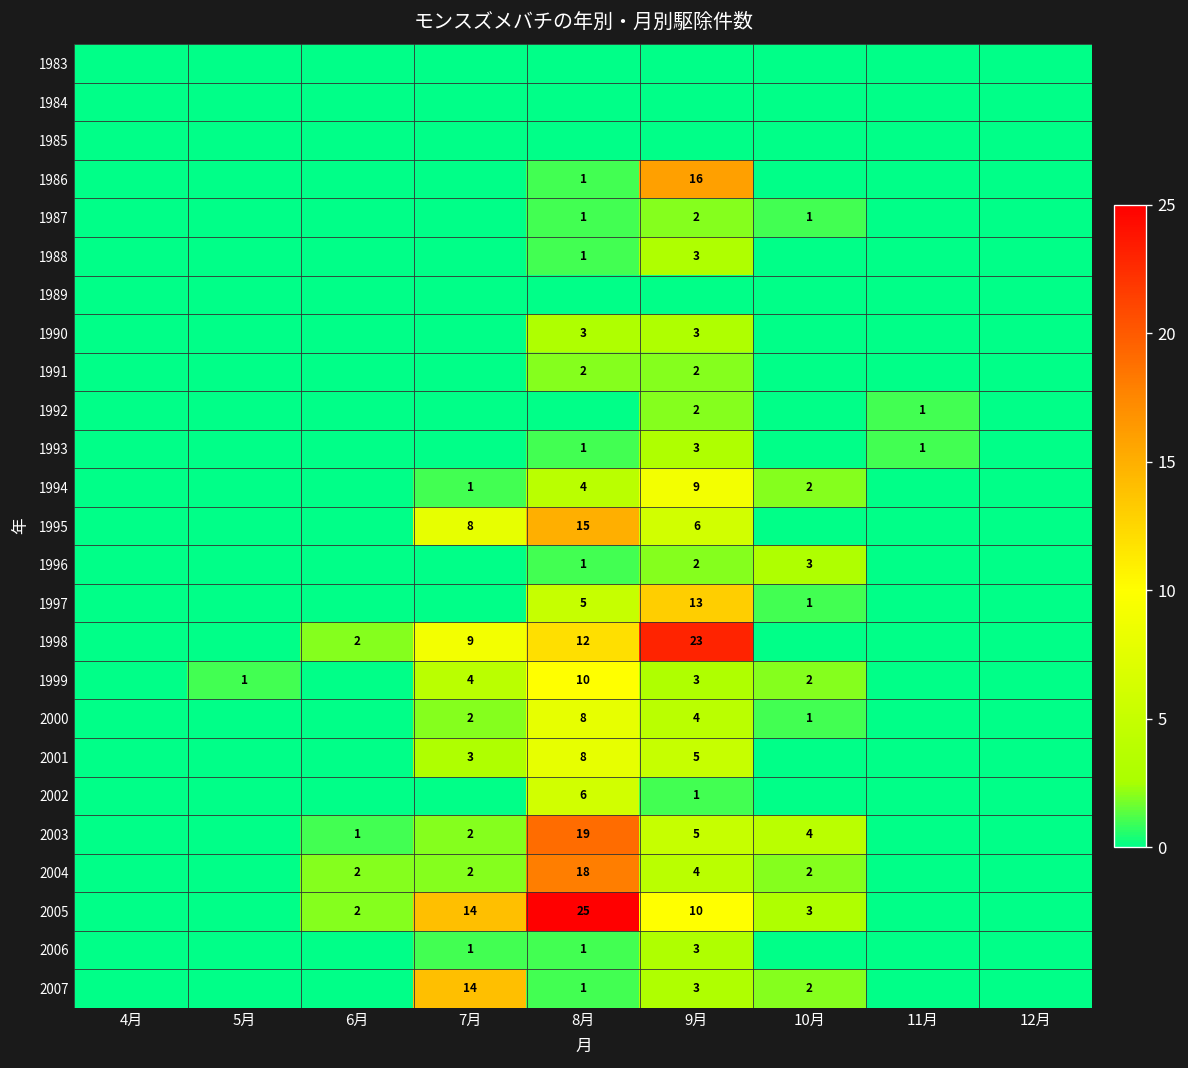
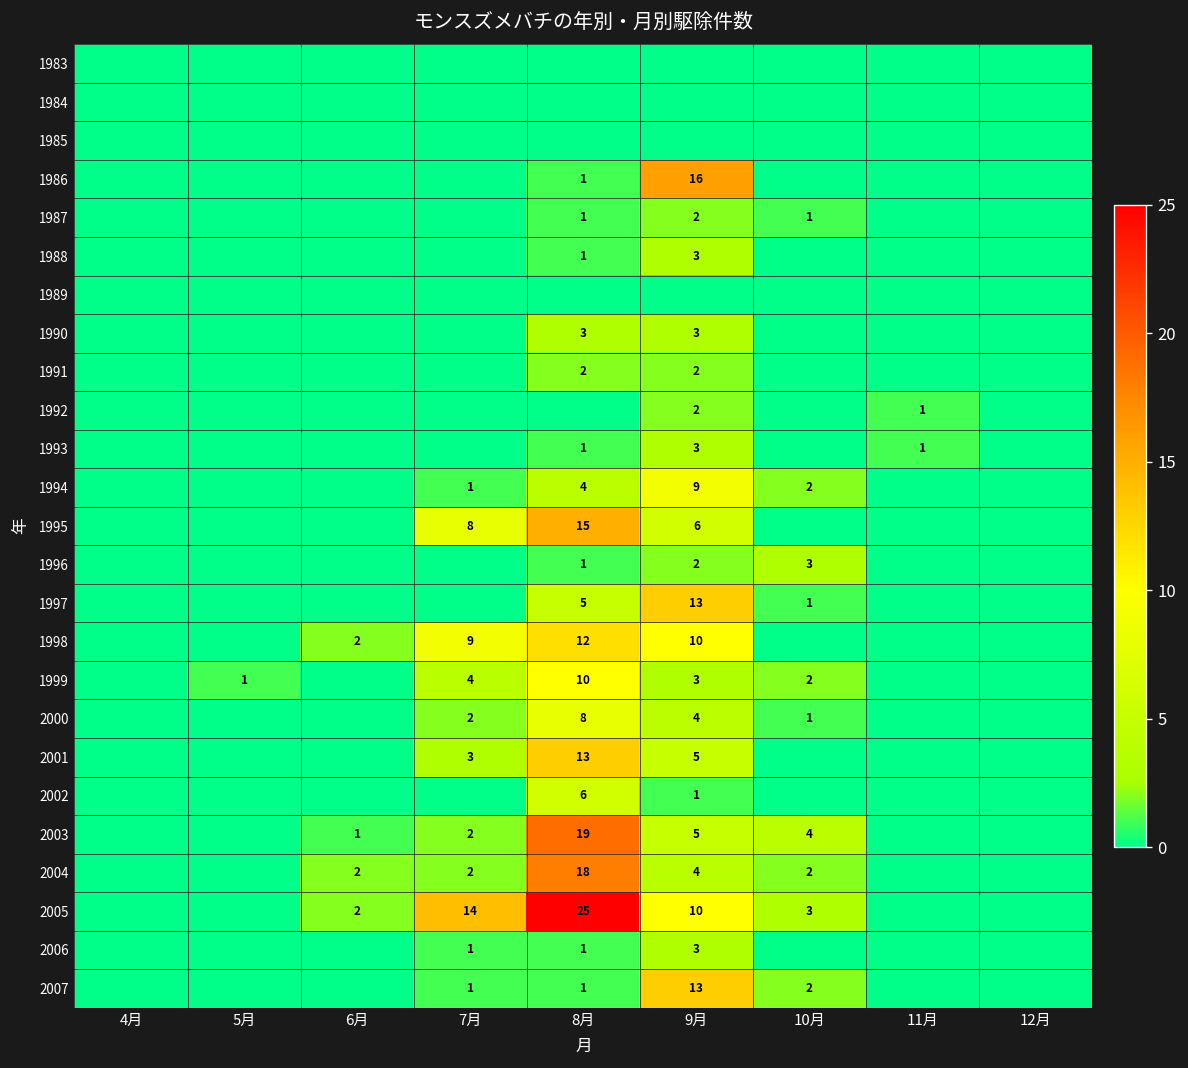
1998, 9月: 23 -> 10
2001, 8月: 8 -> 13
2007, 7月: 14 -> 1
2007, 9月: 3 -> 13
